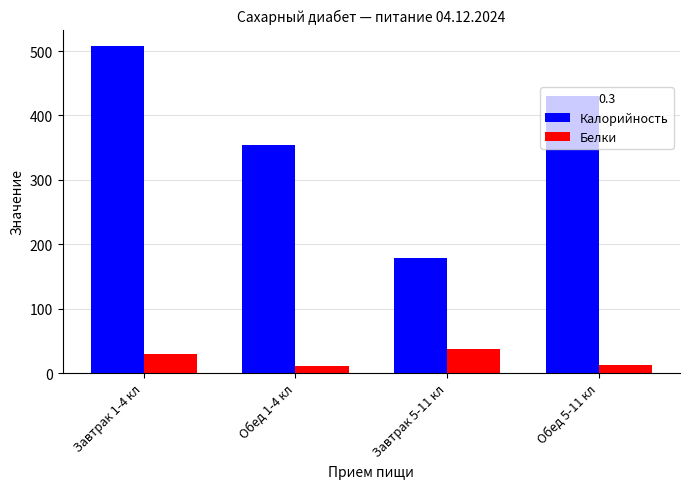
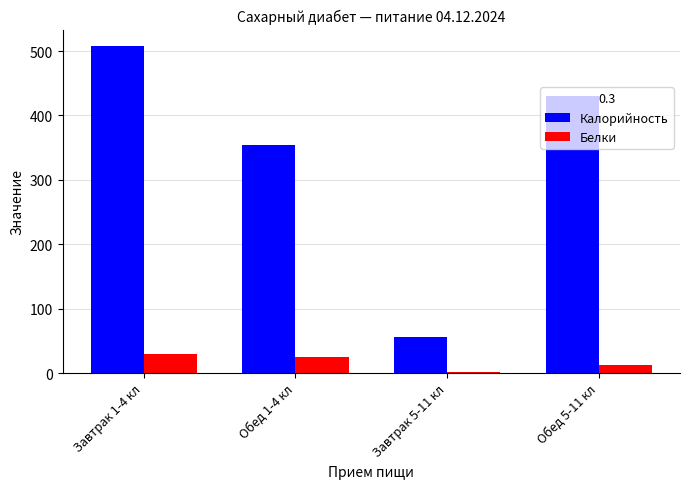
Белки, Обед 1-4 кл: 10 -> 30
Калорийность, Завтрак 5-11 кл: 180 -> 60
Белки, Завтрак 5-11 кл: 40 -> 0
